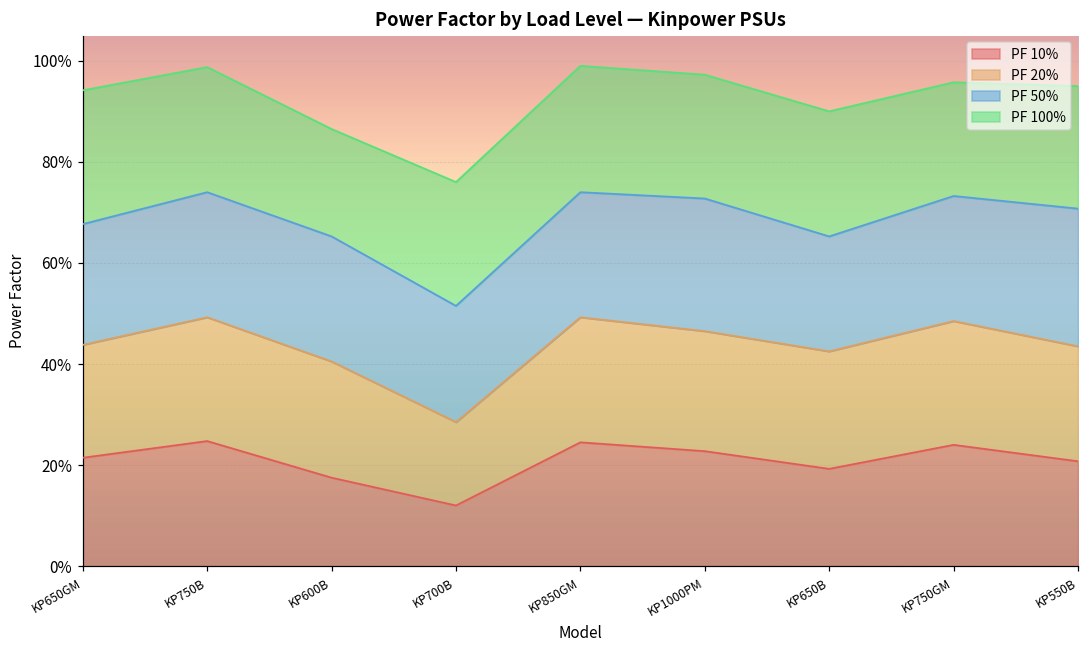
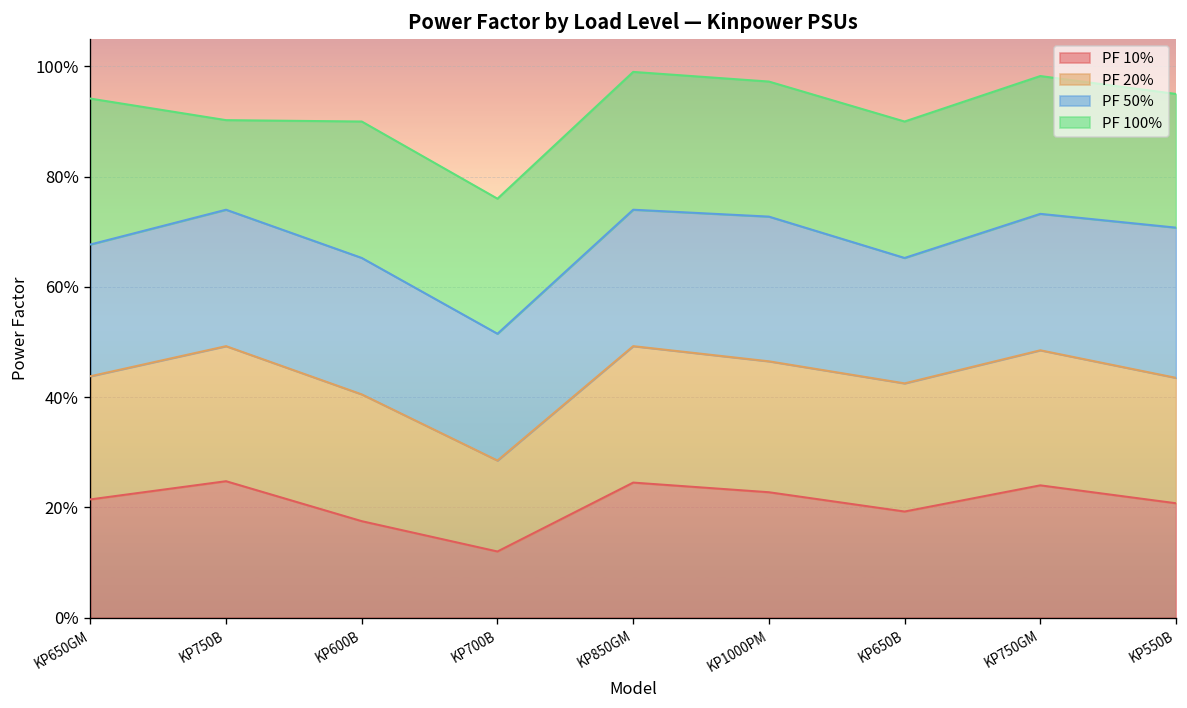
PF 100%, KP750B: 25% -> 16%
PF 100%, KP600B: 21% -> 25%
PF 100%, KP750GM: 22% -> 25%
